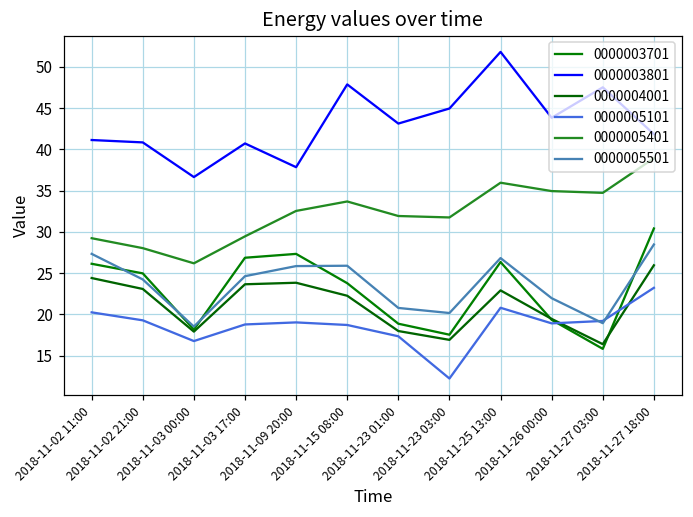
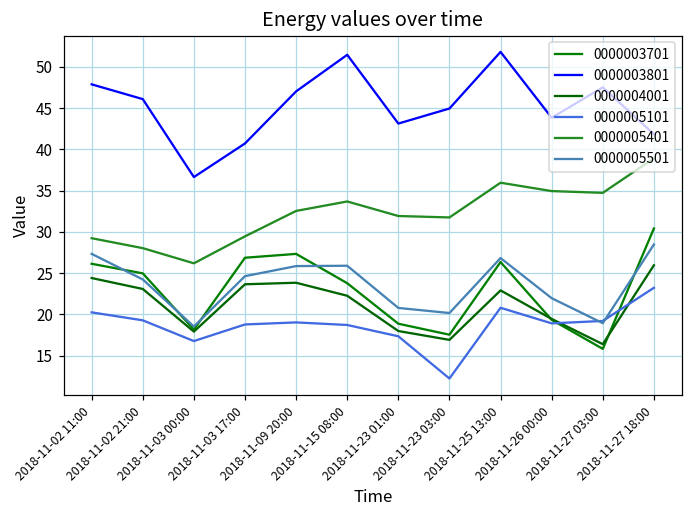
0000003801, 2018-11-02 11:00: 41 -> 48
0000003801, 2018-11-02 21:00: 41 -> 46
0000003801, 2018-11-09 20:00: 38 -> 47
0000003801, 2018-11-15 08:00: 48 -> 51
